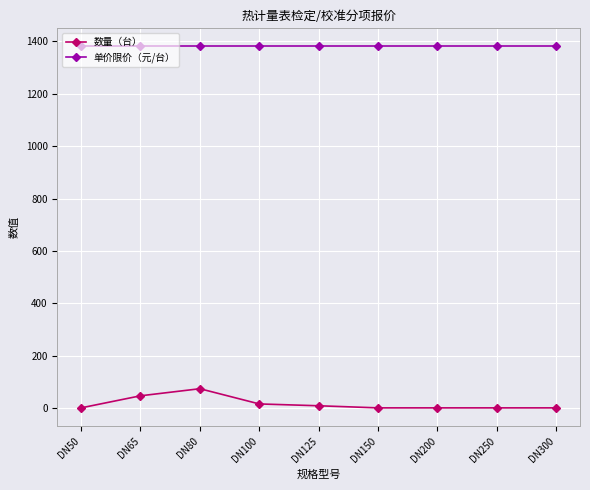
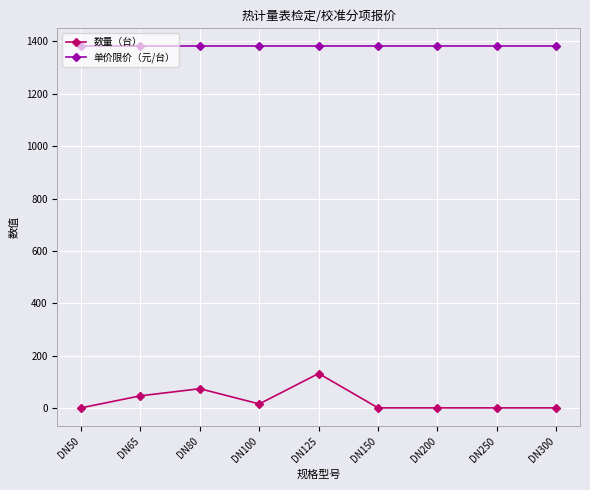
数量（台）, DN125: 10 -> 130
